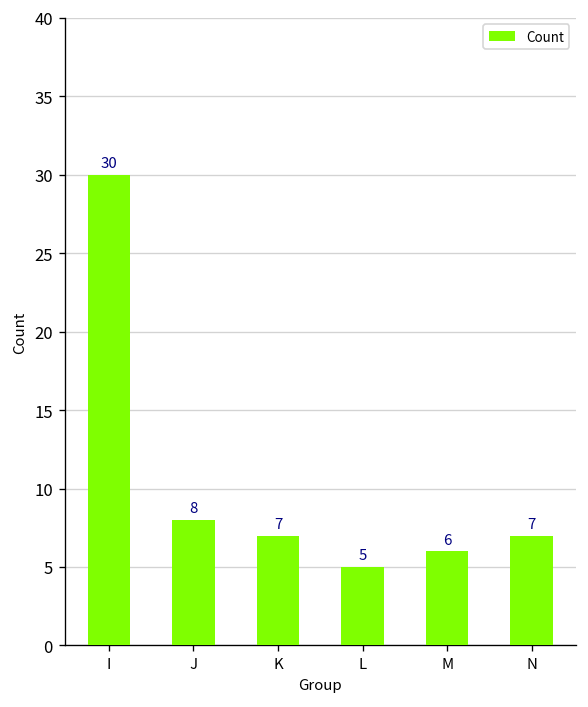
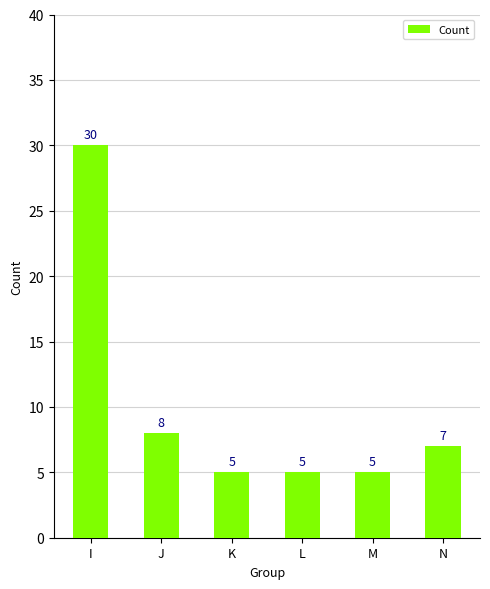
K: 7 -> 5
M: 6 -> 5
